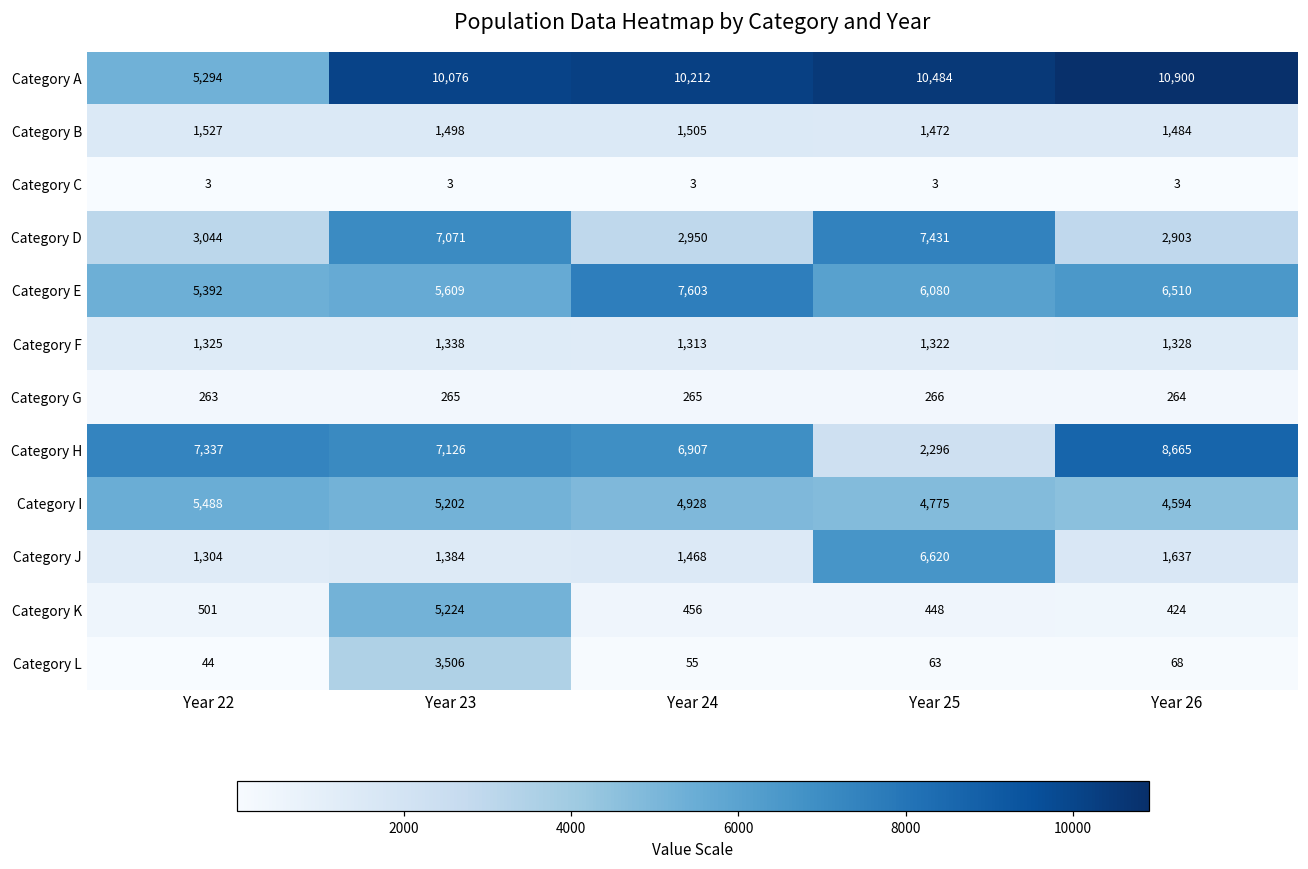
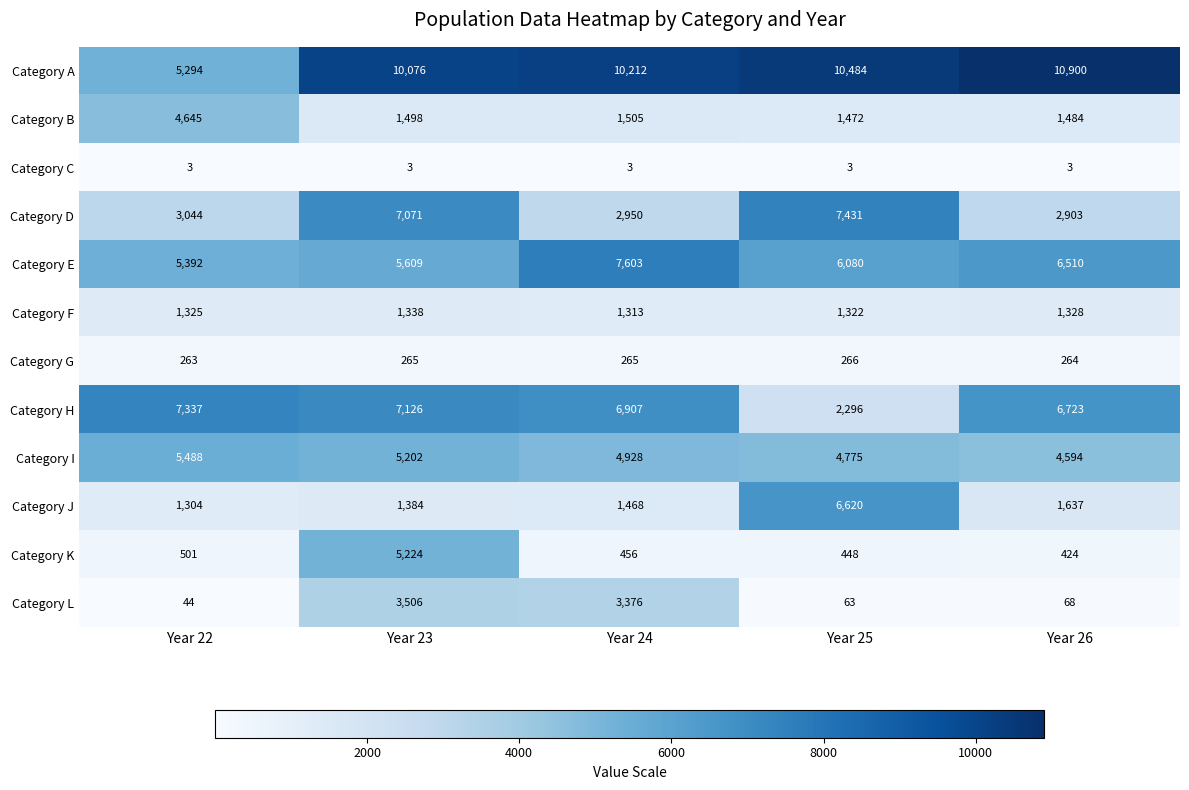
Category B, Year 22: 1,527 -> 4,645
Category H, Year 26: 8,665 -> 6,723
Category L, Year 24: 55 -> 3,376
